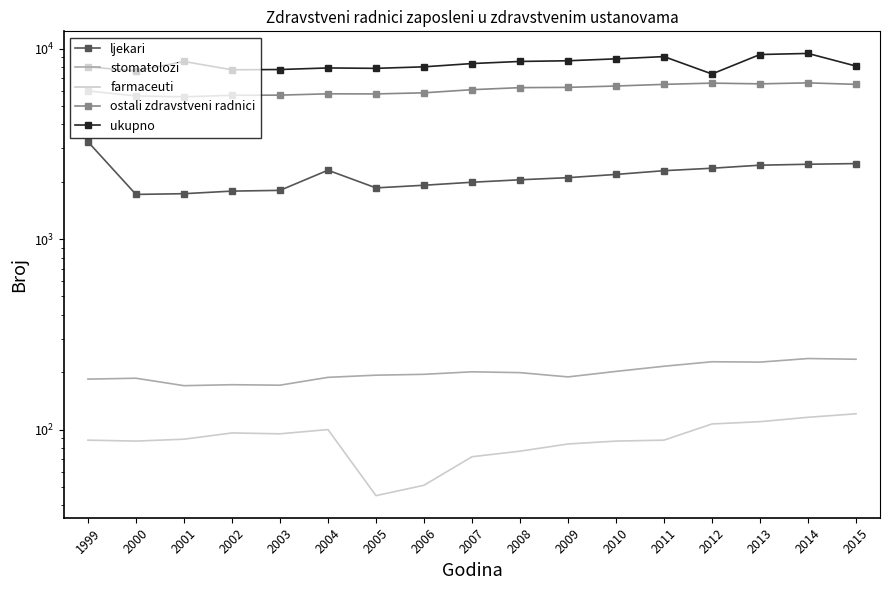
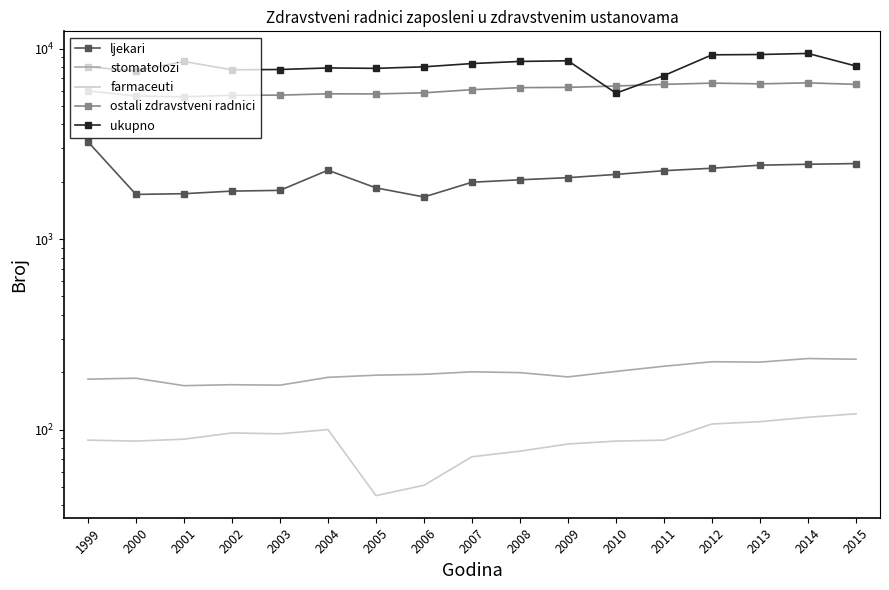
ljekari, 2006: 1900 -> 1700
ukupno, 2010: 9000 -> 5800
ukupno, 2011: 9000 -> 7200
ukupno, 2012: 7400 -> 9000
